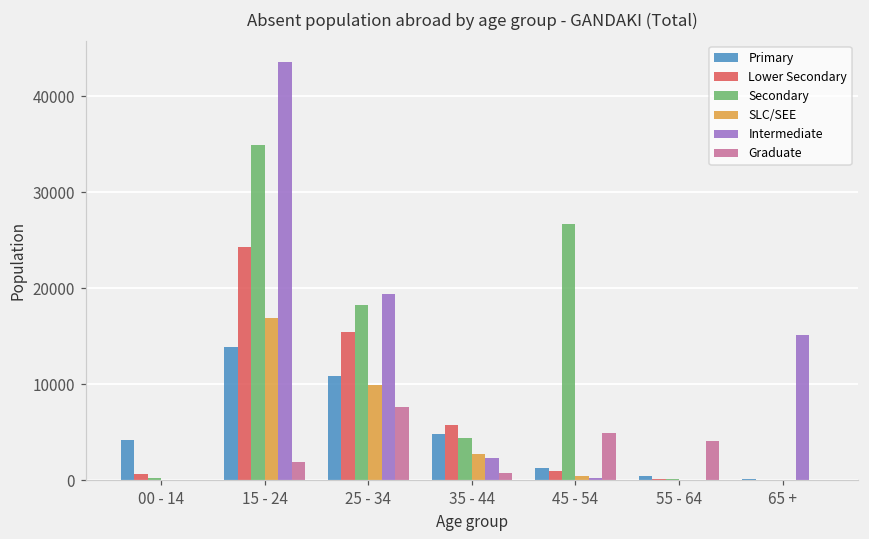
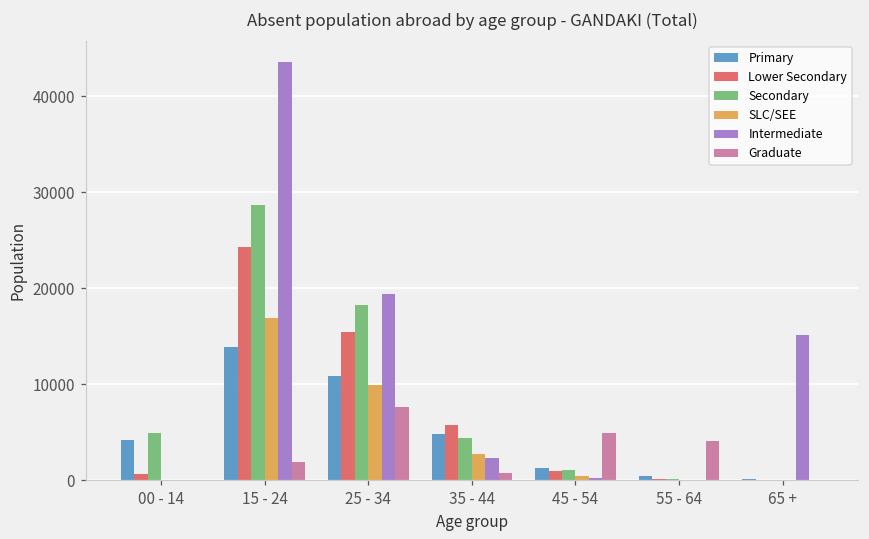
Secondary, 00 - 14: 0 -> 5000
Secondary, 15 - 24: 35000 -> 29000
Secondary, 45 - 54: 27000 -> 1000
